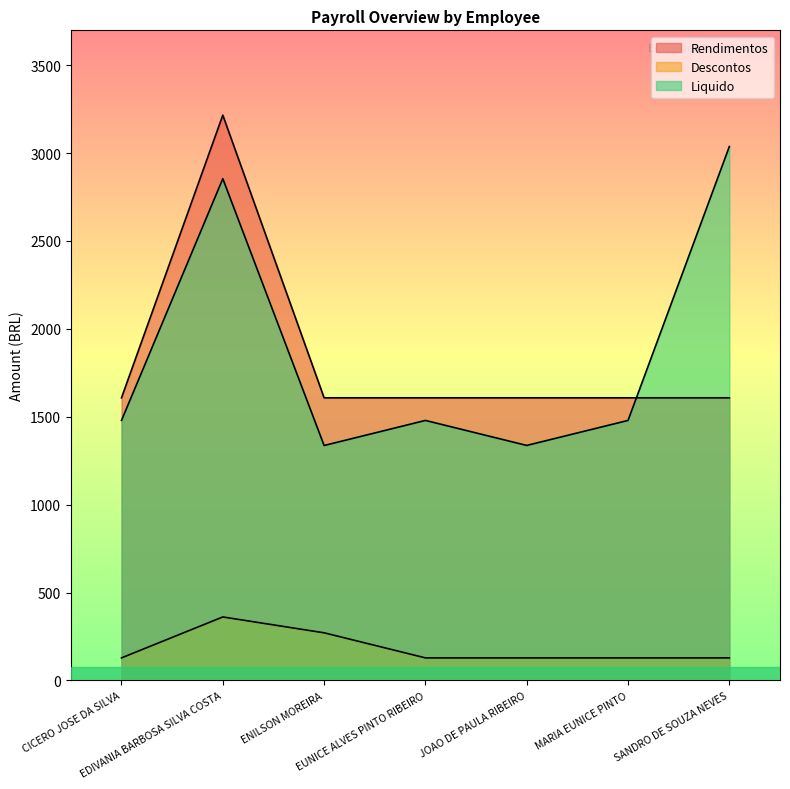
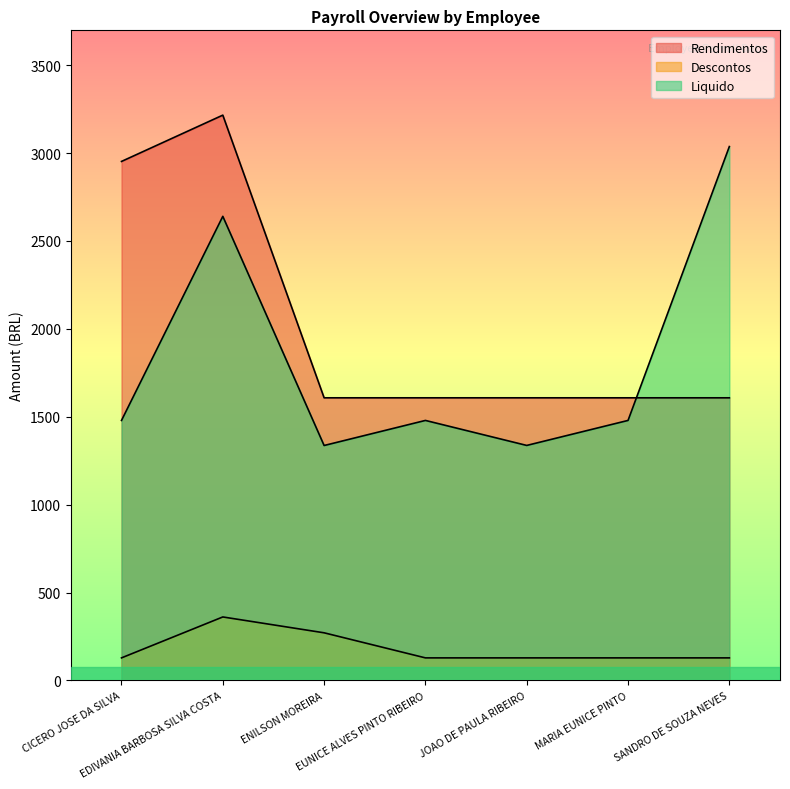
Rendimentos, CICERO JOSE DA SILVA: 1610 -> 2950
Liquido, EDIVANIA BARBOSA SILVA COSTA: 2850 -> 2640
